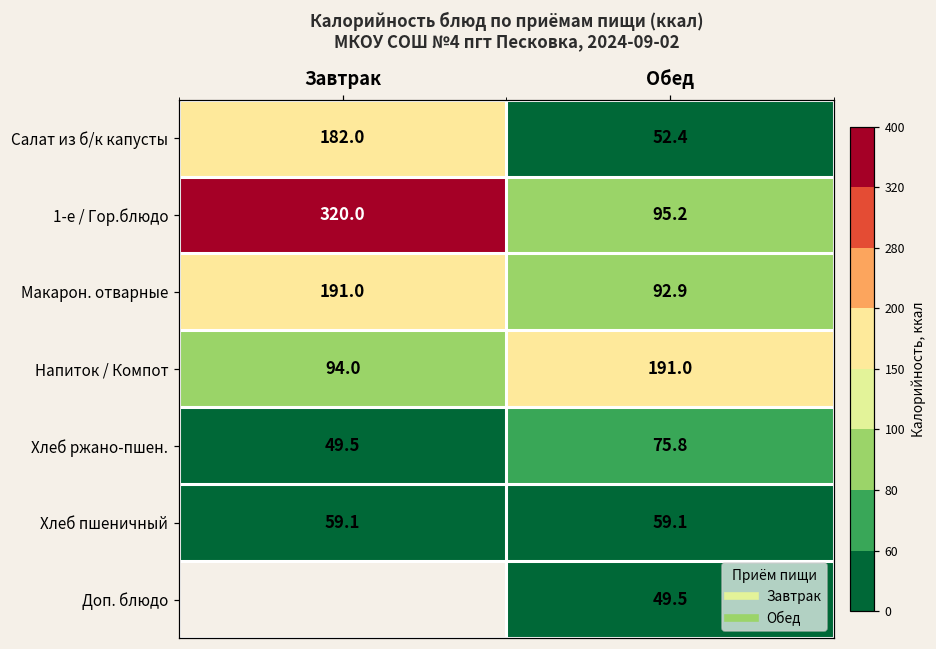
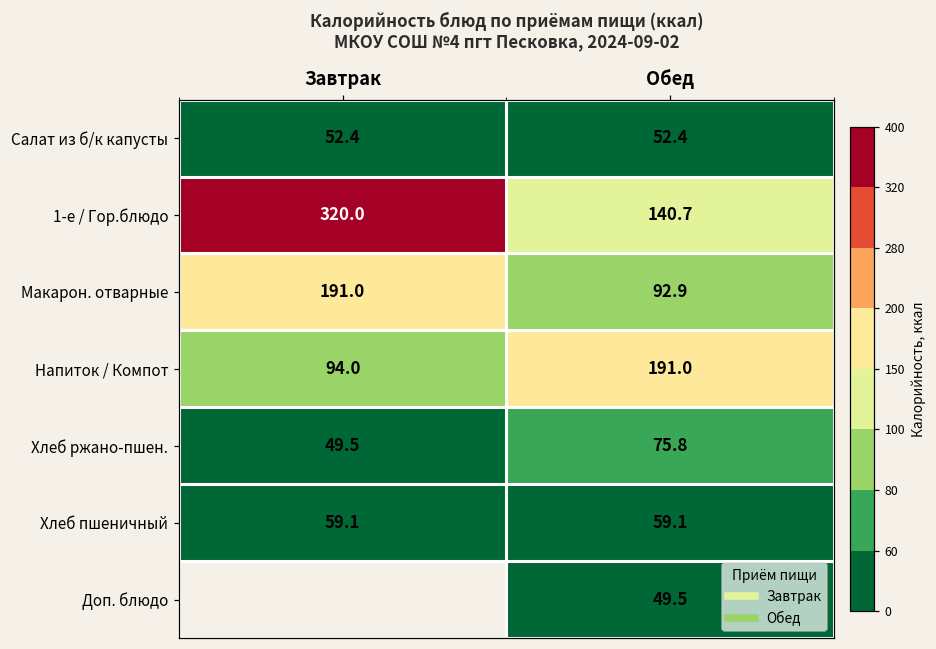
Салат из б/к капусты, Завтрак: 182.0 -> 52.4
1-е / Гор.блюдо, Обед: 95.2 -> 140.7
